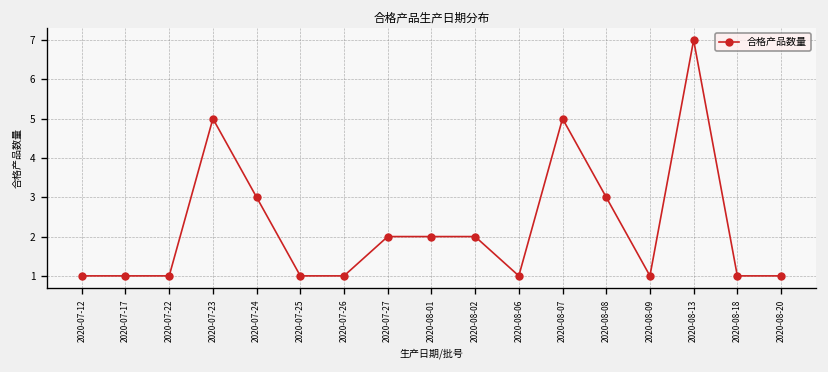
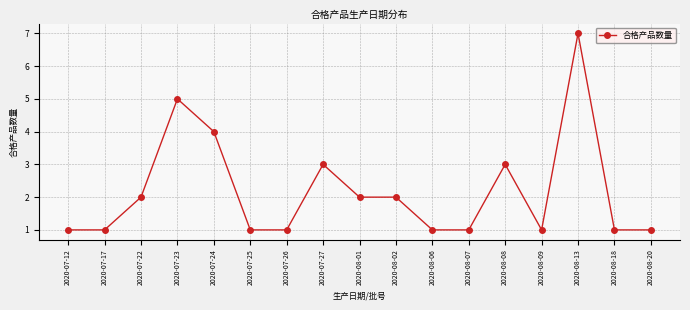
2020-07-22: 1 -> 2
2020-07-24: 3 -> 4
2020-07-27: 2 -> 3
2020-08-07: 5 -> 1
